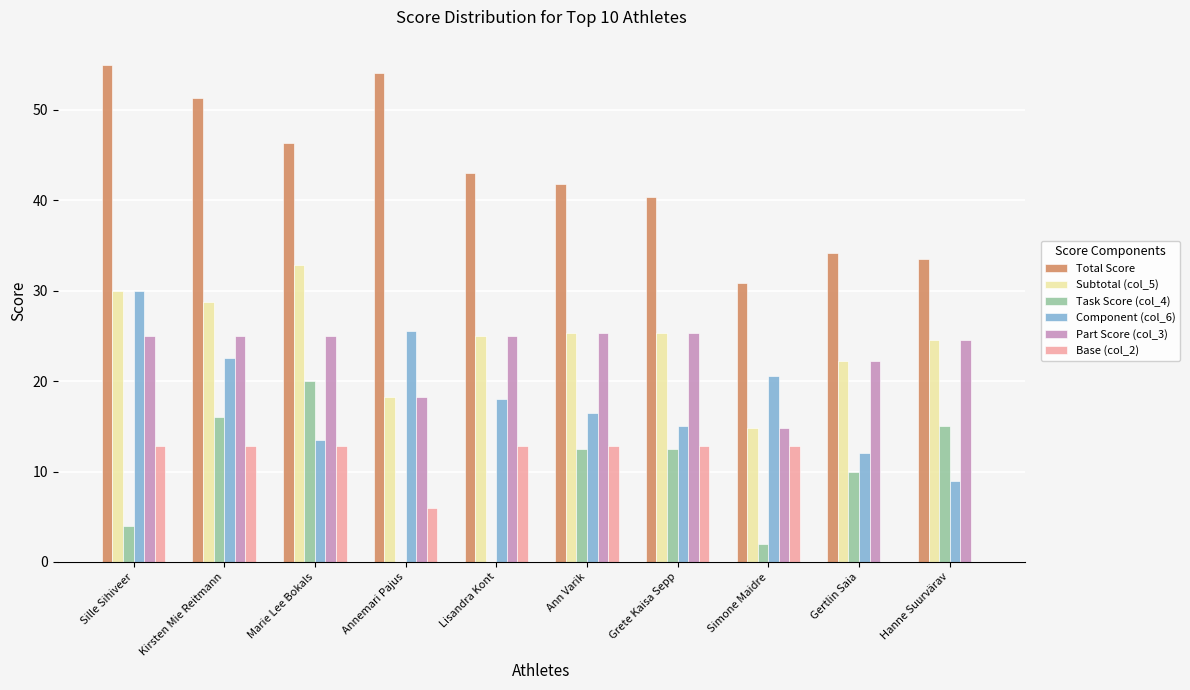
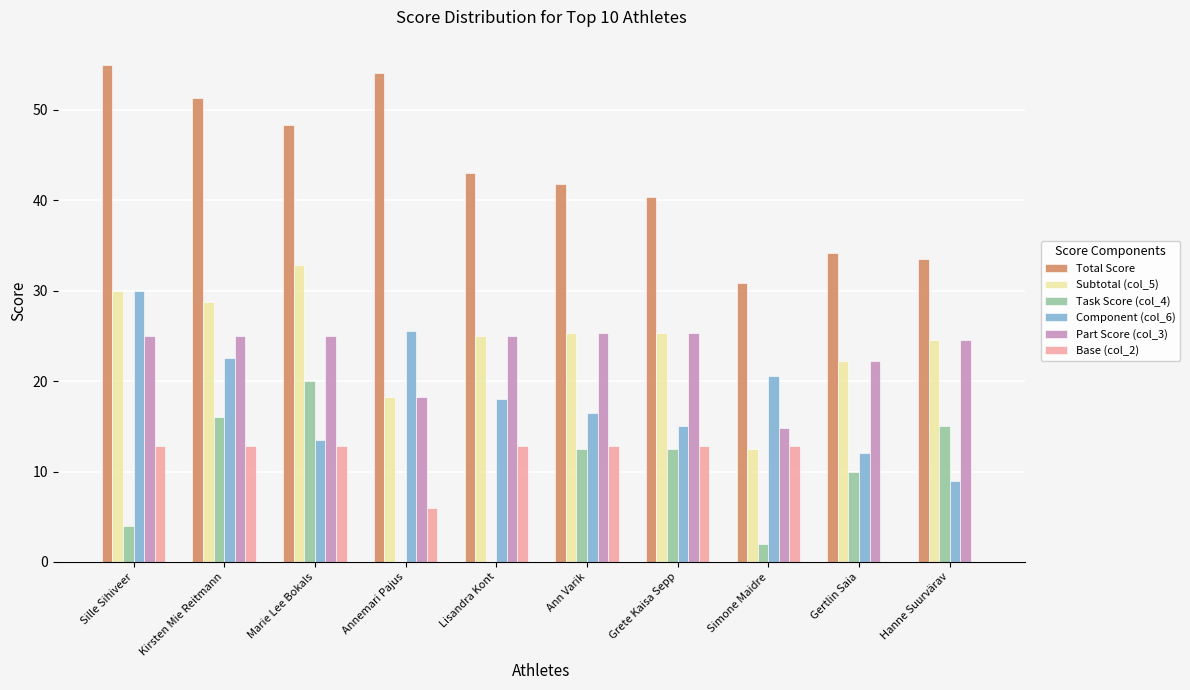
Total Score, Marie Lee Bokals: 46 -> 48
Subtotal (col_5), Simone Maidre: 15 -> 13
